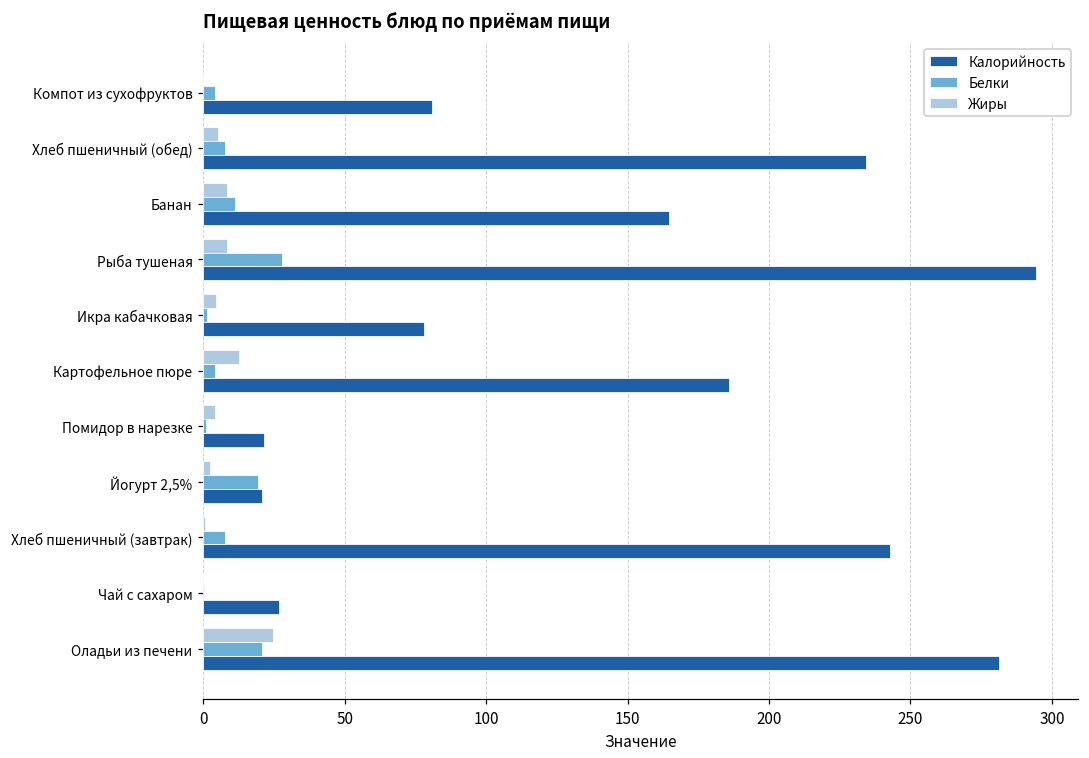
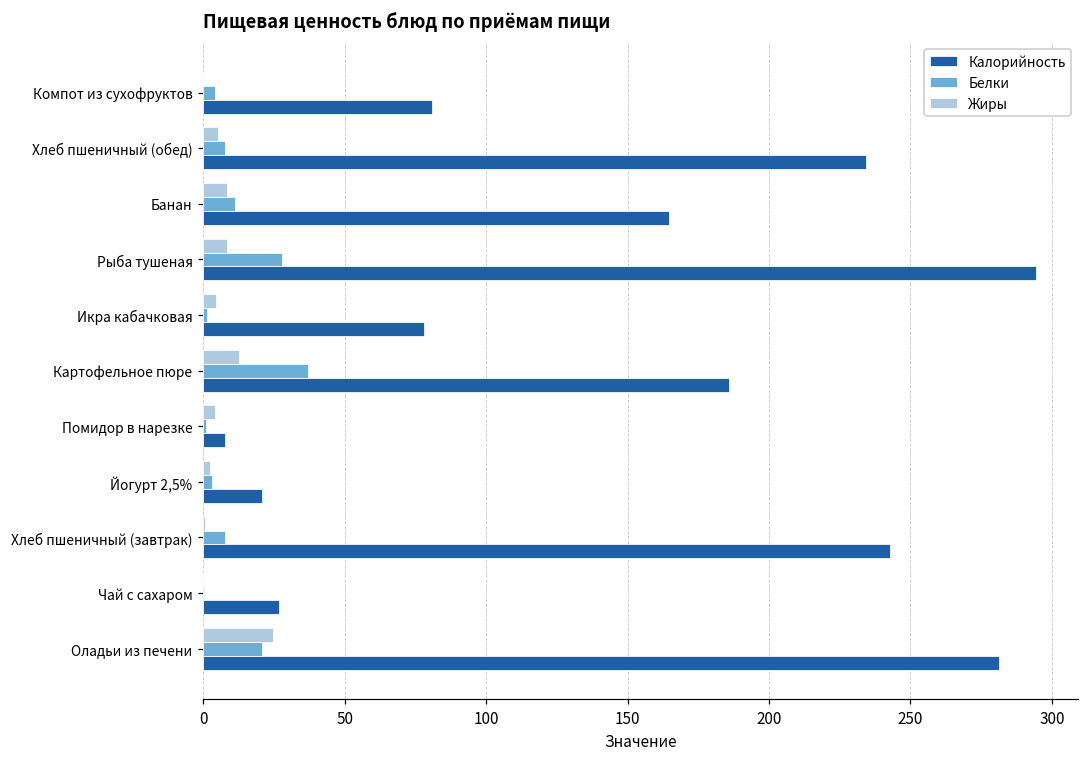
Белки, Картофельное пюре: 4 -> 37
Калорийность, Помидор в нарезке: 21 -> 8
Белки, Йогурт 2,5%: 19 -> 3
